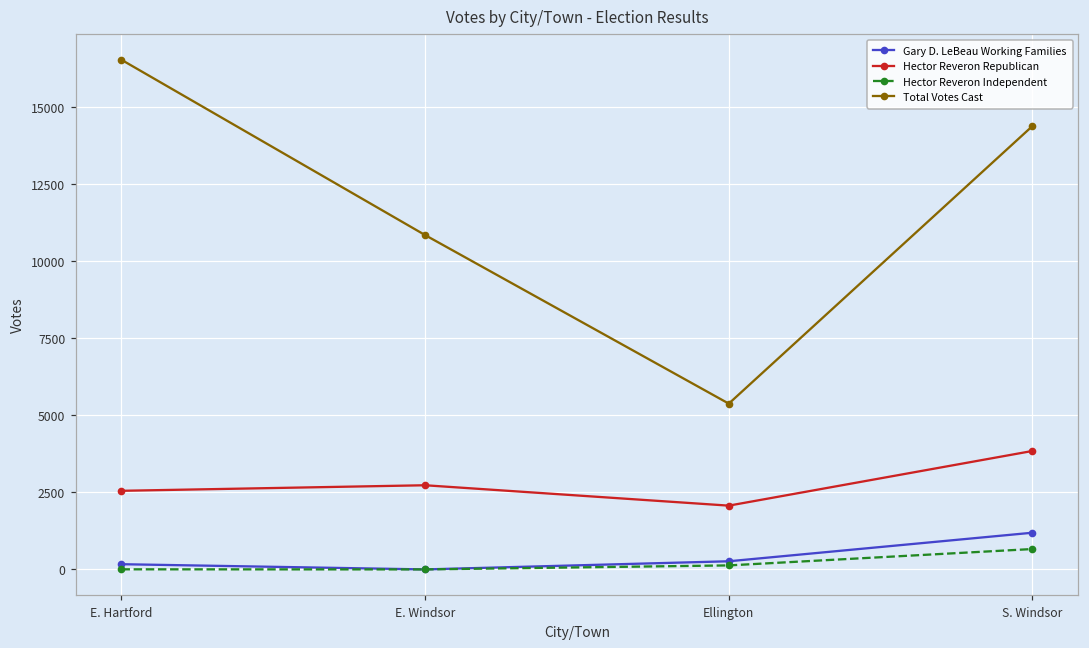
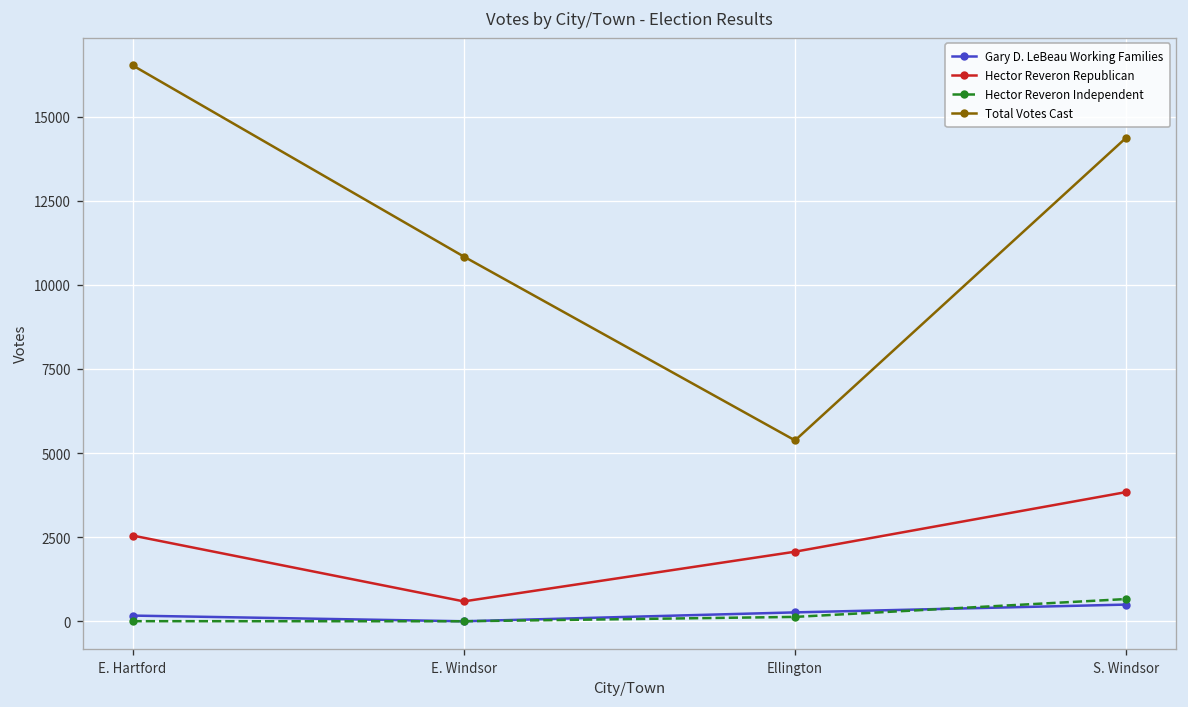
Hector Reveron Republican, E. Windsor: 2700 -> 600
Gary D. LeBeau Working Families, S. Windsor: 1200 -> 500
